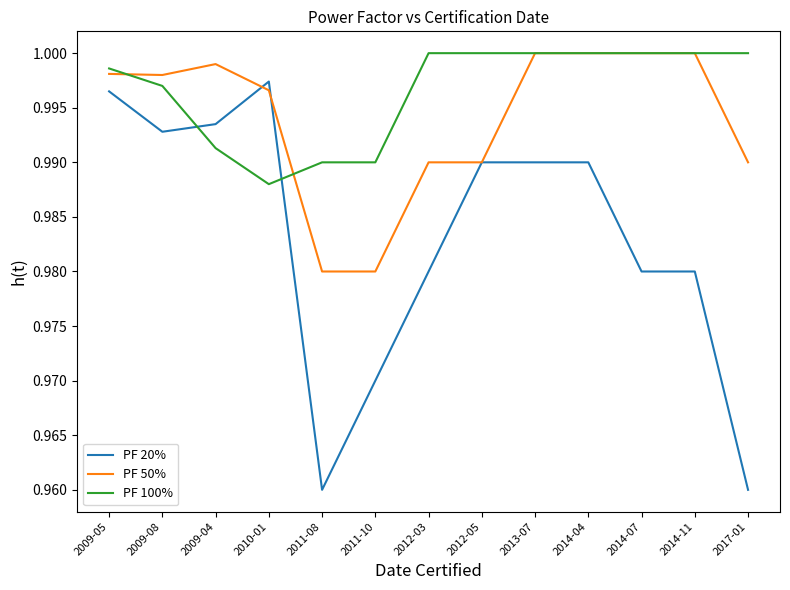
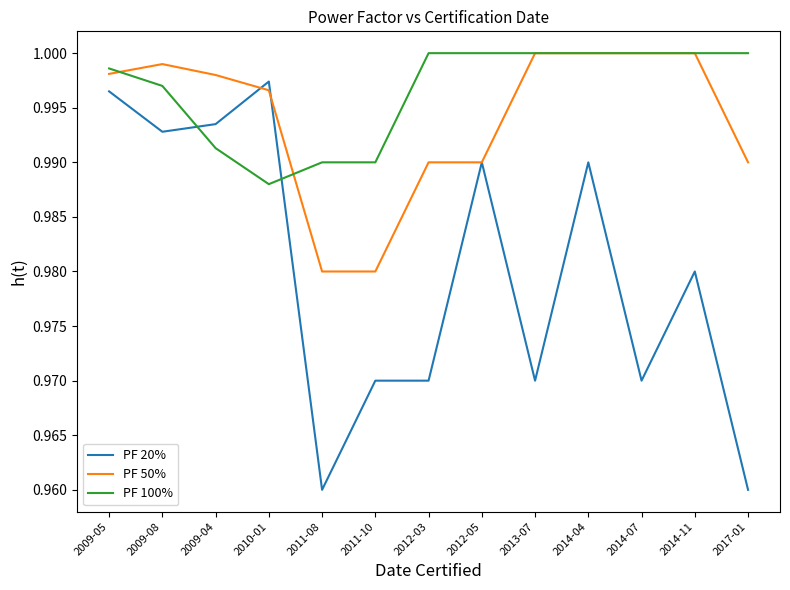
PF 50%, 2009-08: 0.998 -> 0.999
PF 50%, 2009-04: 0.999 -> 0.998
PF 20%, 2012-03: 0.98 -> 0.97
PF 20%, 2013-07: 0.99 -> 0.97
PF 20%, 2014-07: 0.98 -> 0.97
